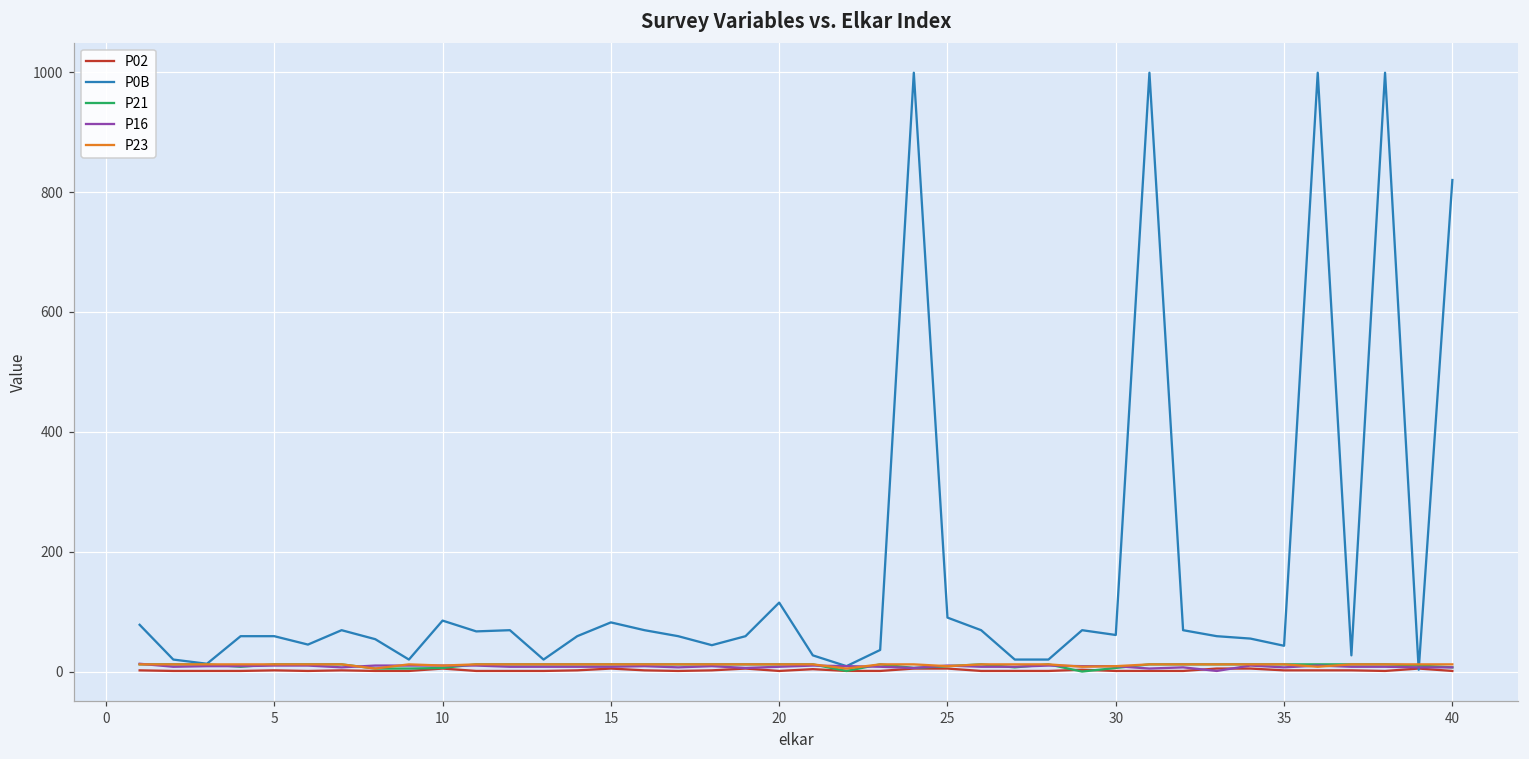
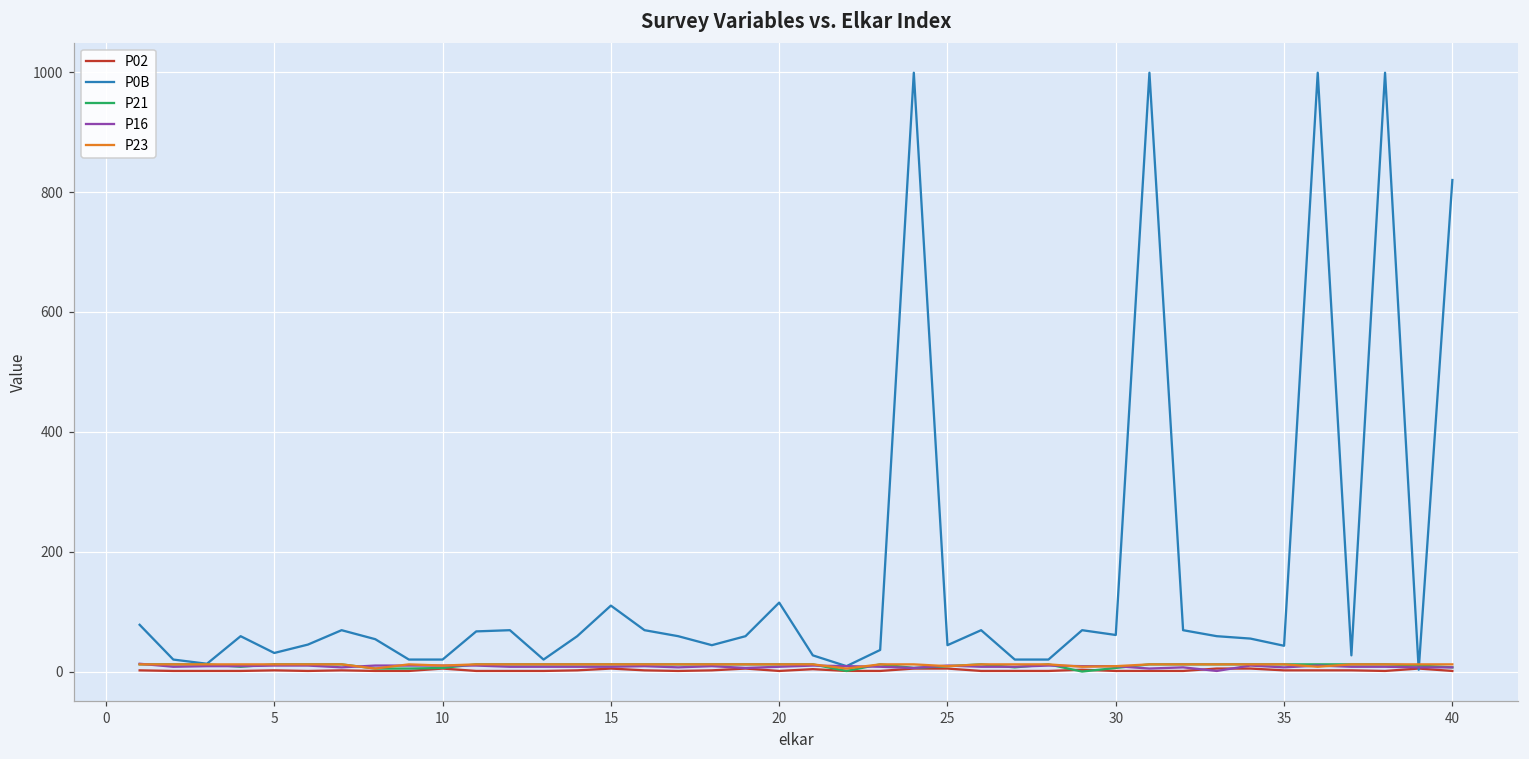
P0B, 5: 60 -> 30
P0B, 10: 90 -> 20
P0B, 15: 80 -> 110
P0B, 25: 90 -> 40
